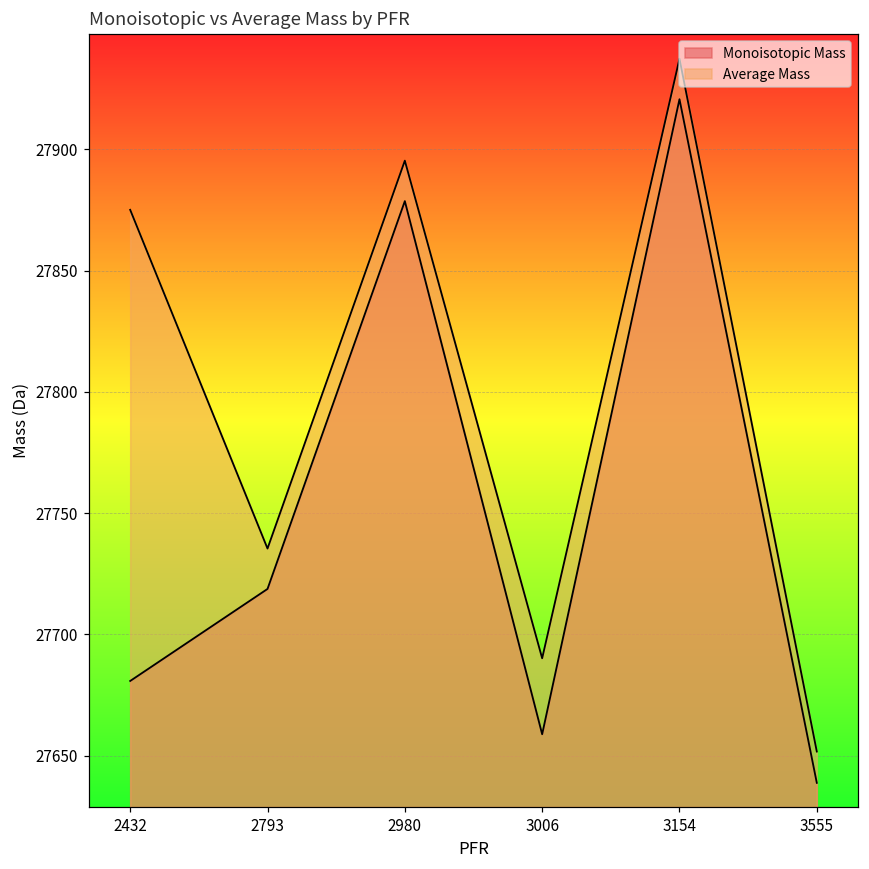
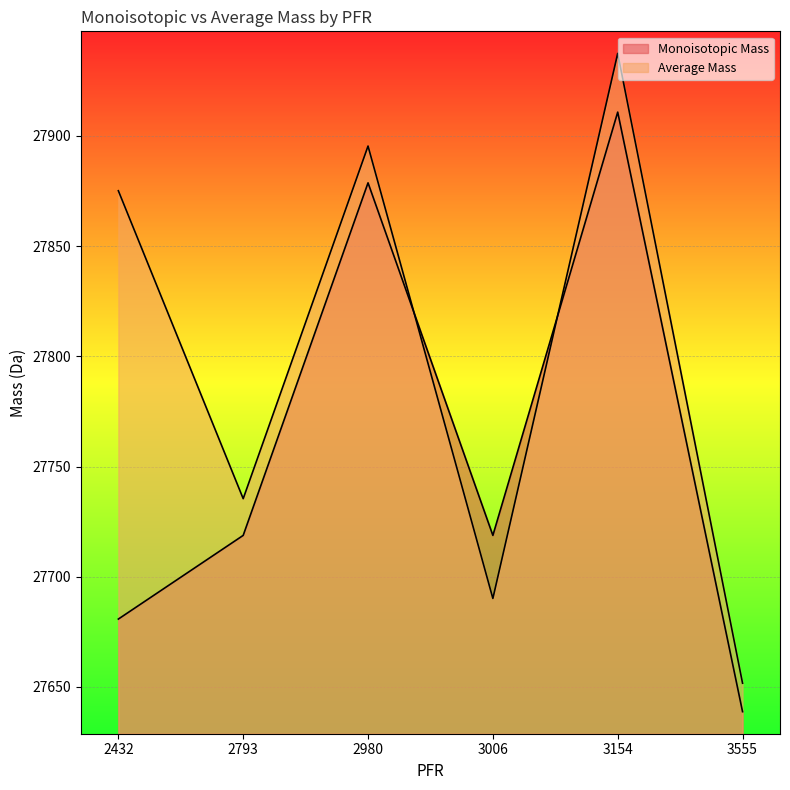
Monoisotopic Mass, 3006: 27659 -> 27719
Monoisotopic Mass, 3154: 27921 -> 27911
